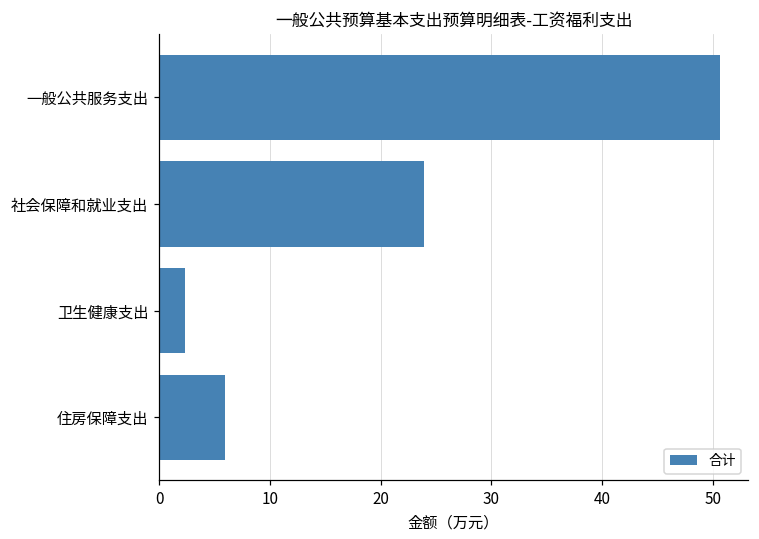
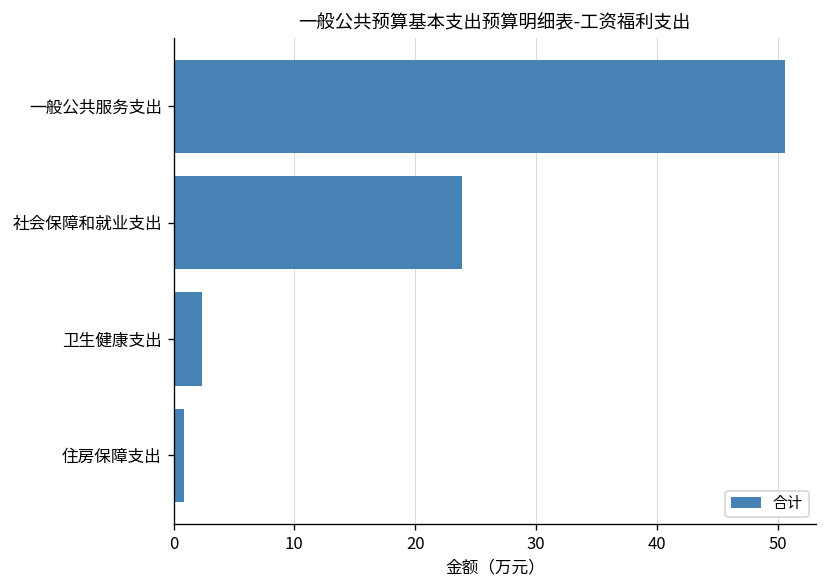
住房保障支出: 6.0 -> 0.9
